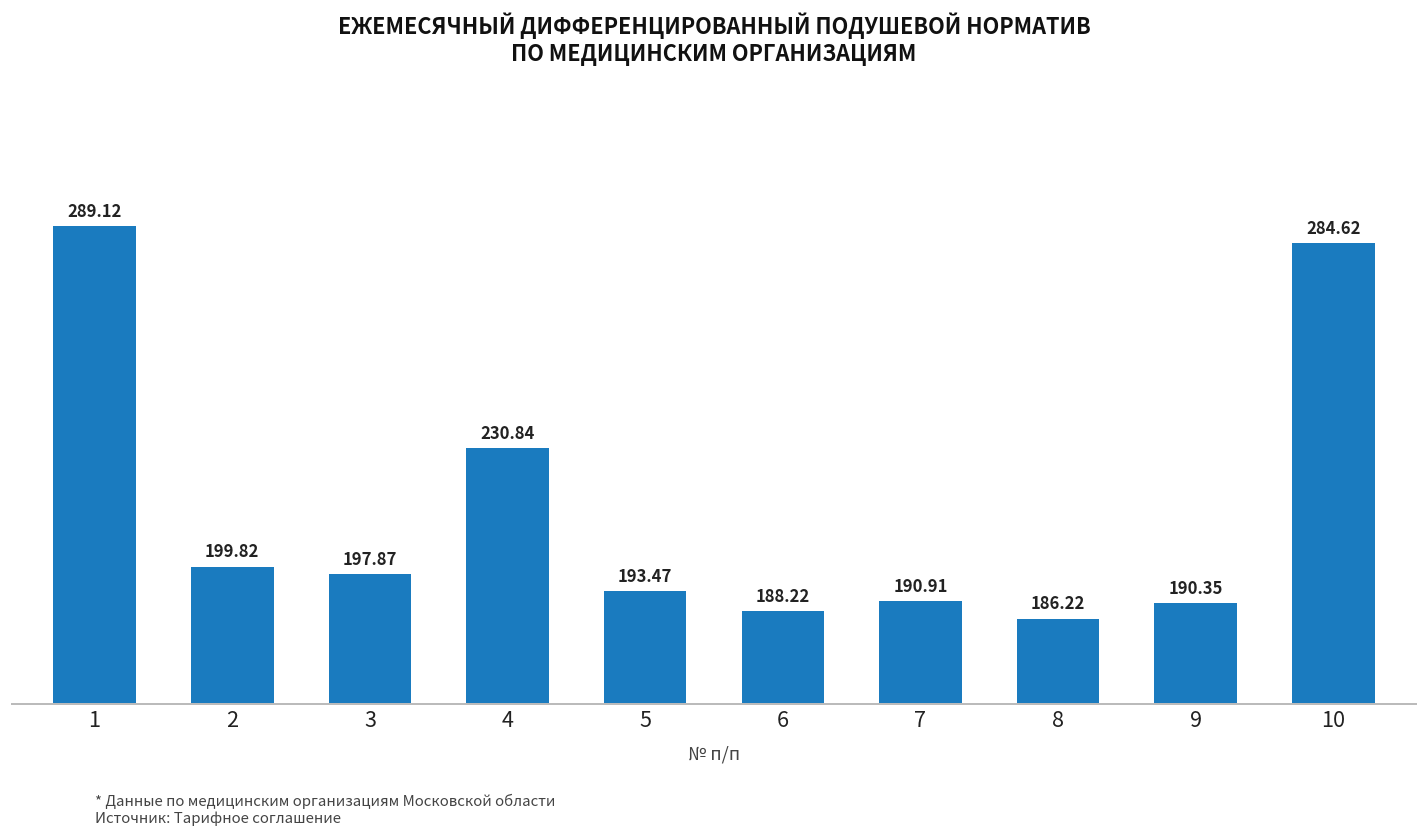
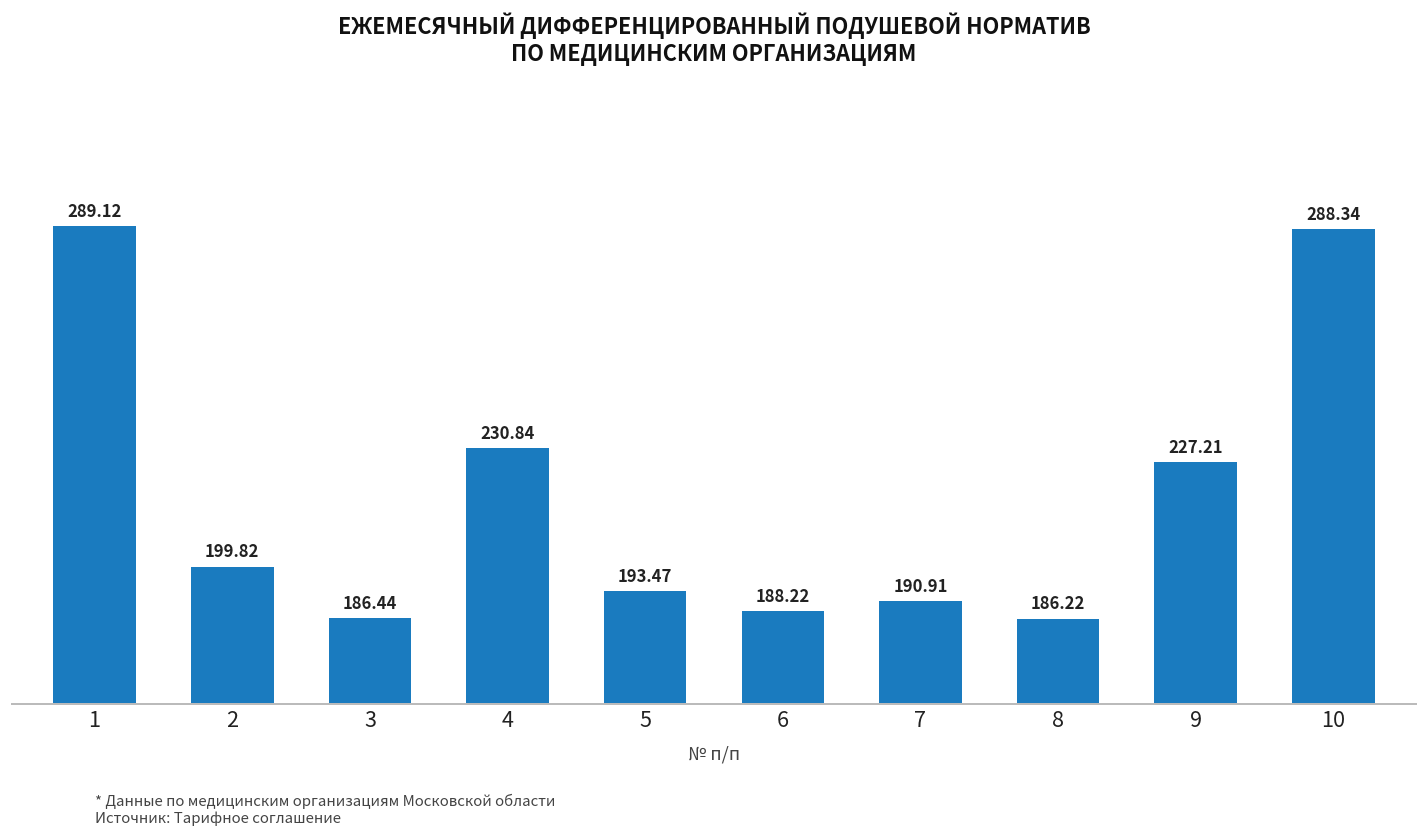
3: 197.87 -> 186.44
9: 190.35 -> 227.21
10: 284.62 -> 288.34
